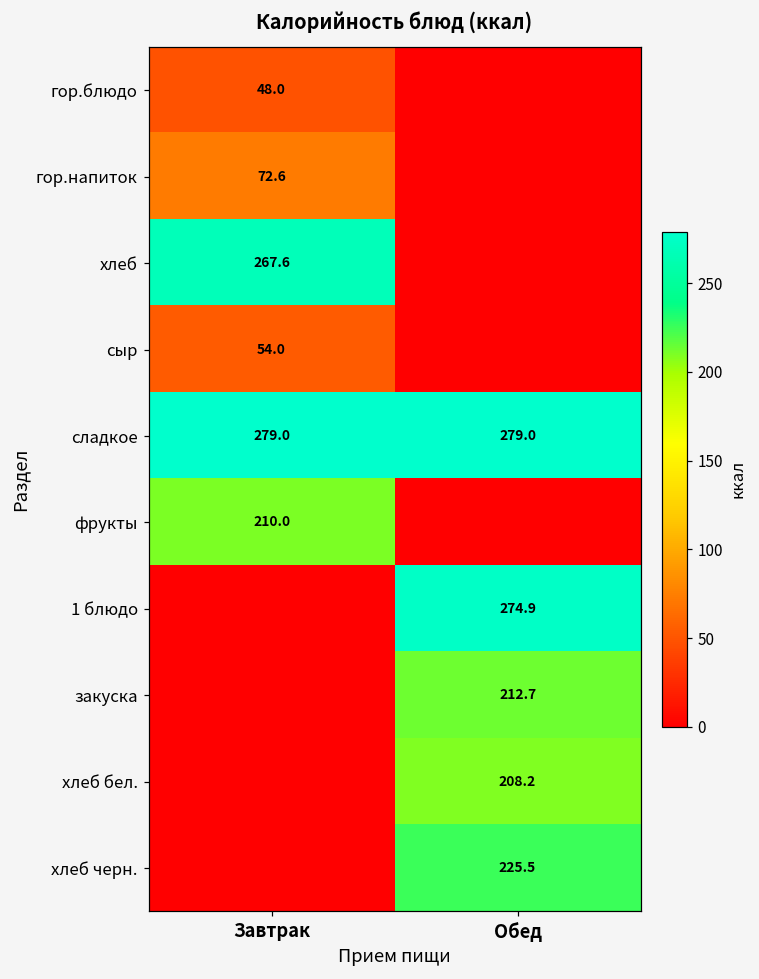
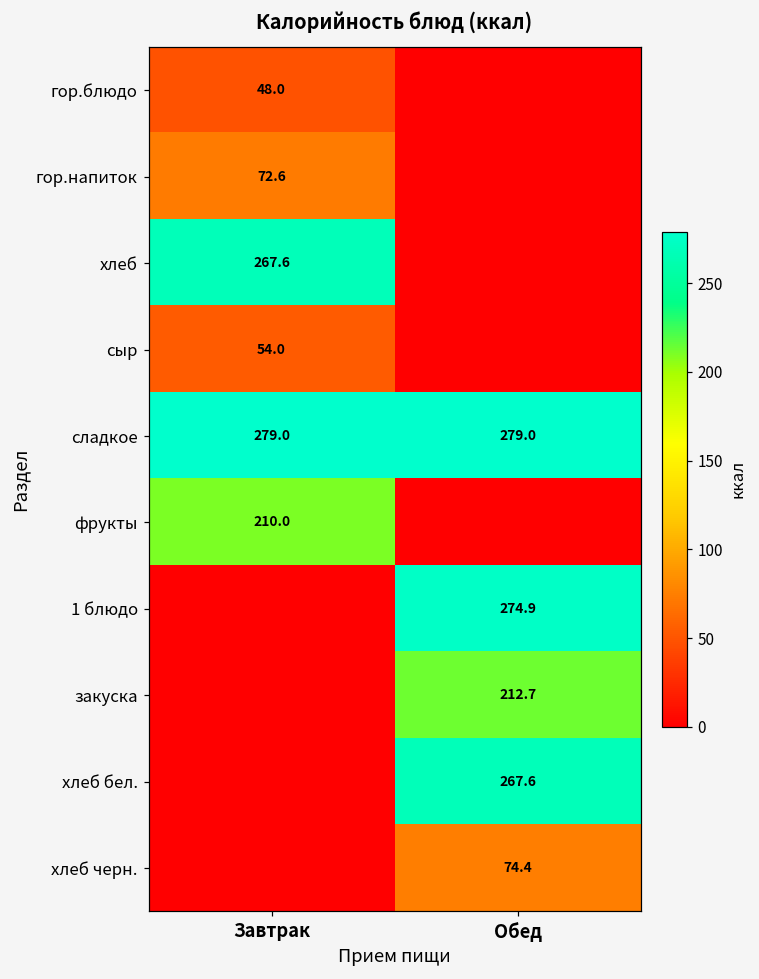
хлеб бел., Обед: 208.2 -> 267.6
хлеб черн., Обед: 225.5 -> 74.4
